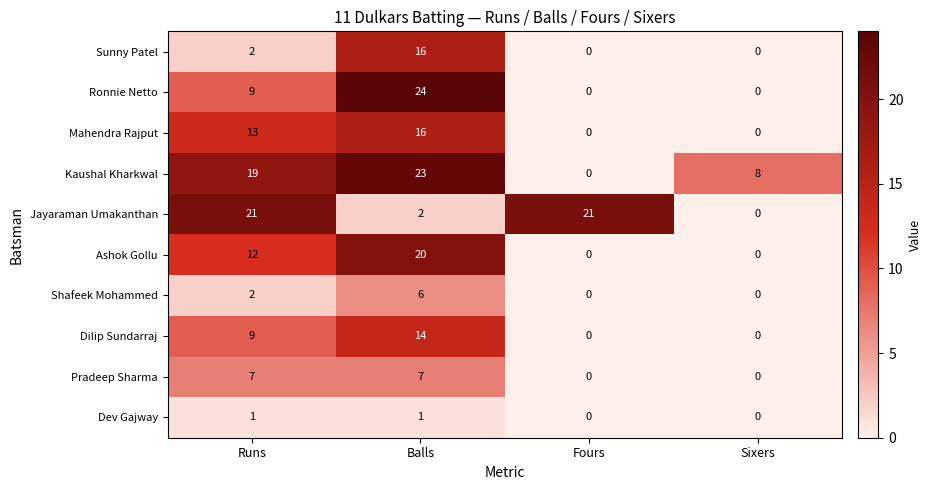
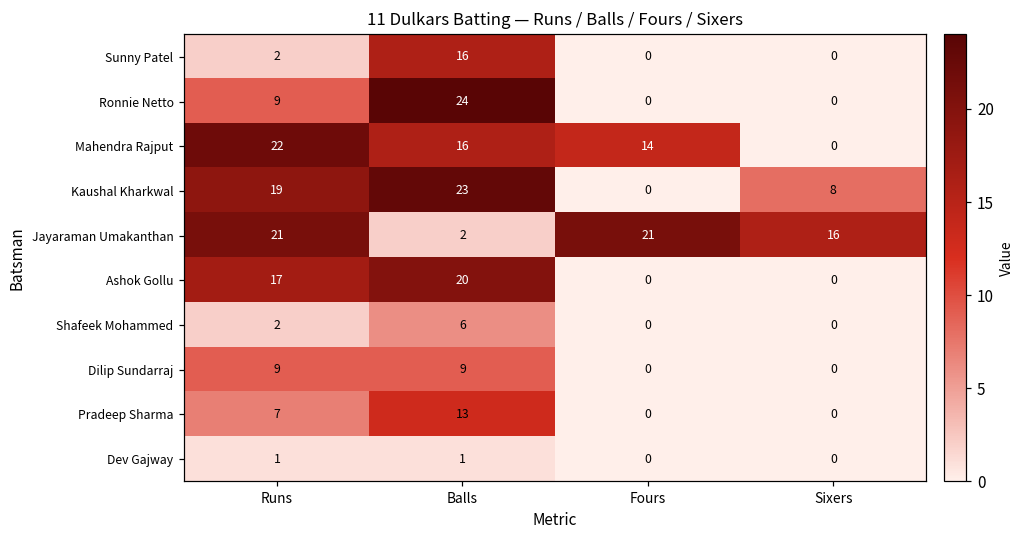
Mahendra Rajput, Runs: 13 -> 22
Mahendra Rajput, Fours: 0 -> 14
Jayaraman Umakanthan, Sixers: 0 -> 16
Ashok Gollu, Runs: 12 -> 17
Dilip Sundarraj, Balls: 14 -> 9
Pradeep Sharma, Balls: 7 -> 13
